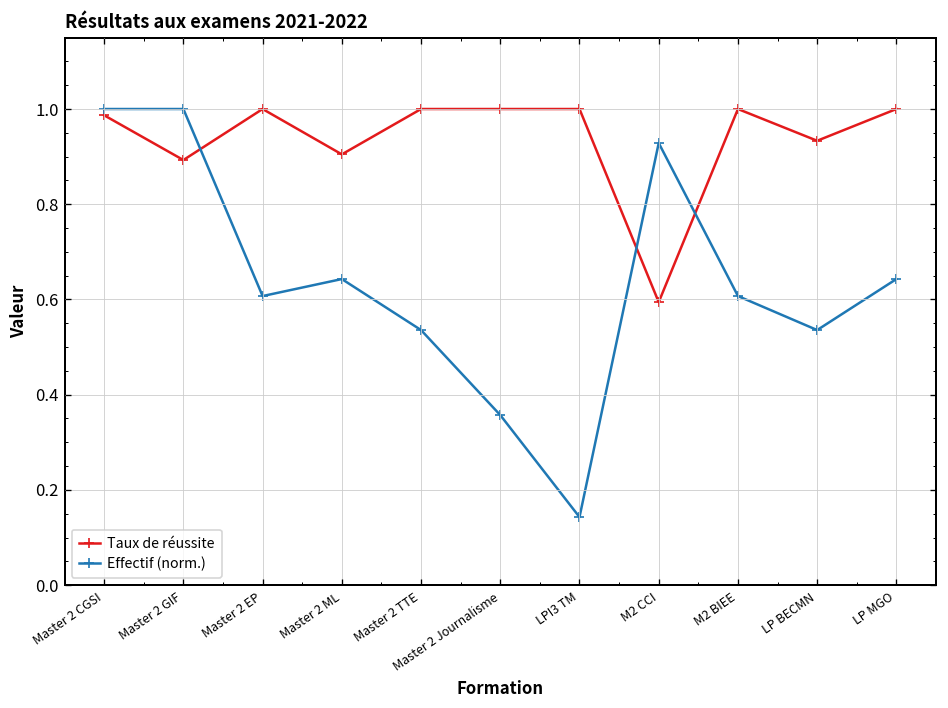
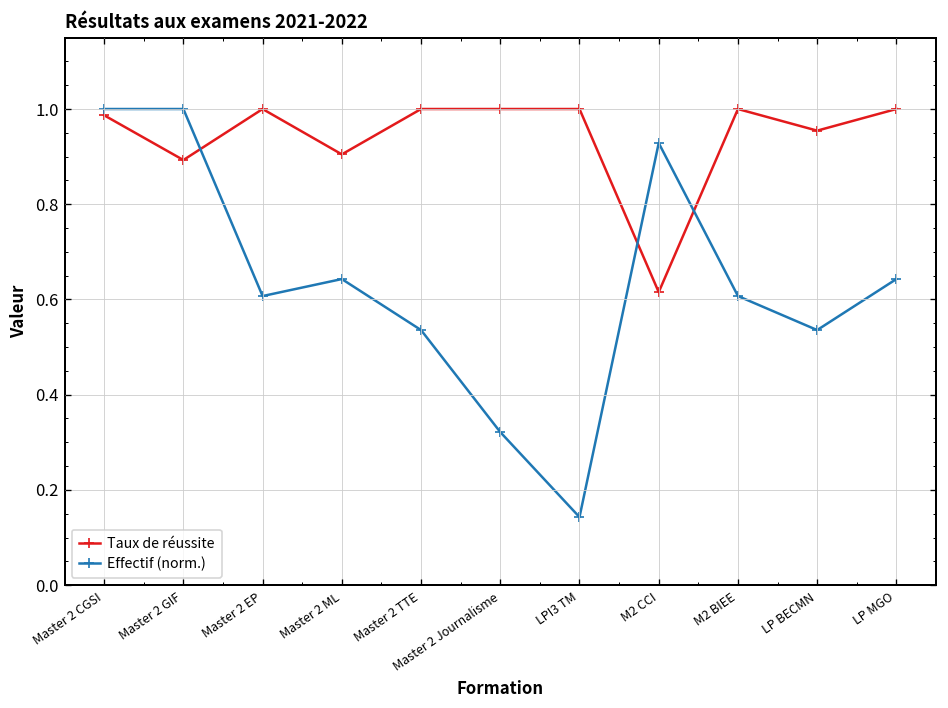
Effectif (norm.), Master 2 Journalisme: 0.36 -> 0.32
Taux de réussite, M2 CCI: 0.59 -> 0.62
Taux de réussite, LP BECMN: 0.93 -> 0.95
